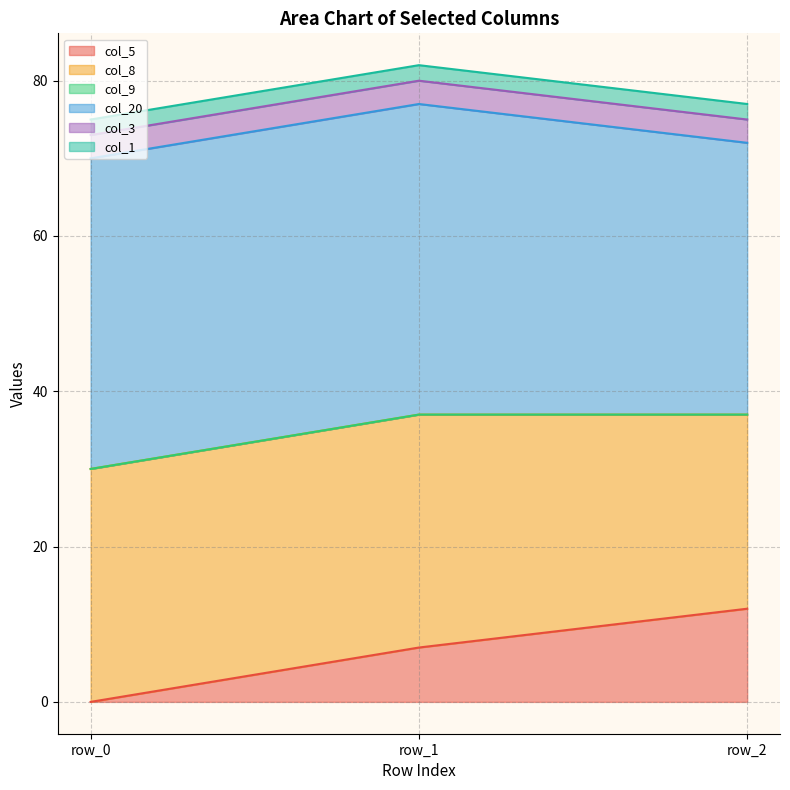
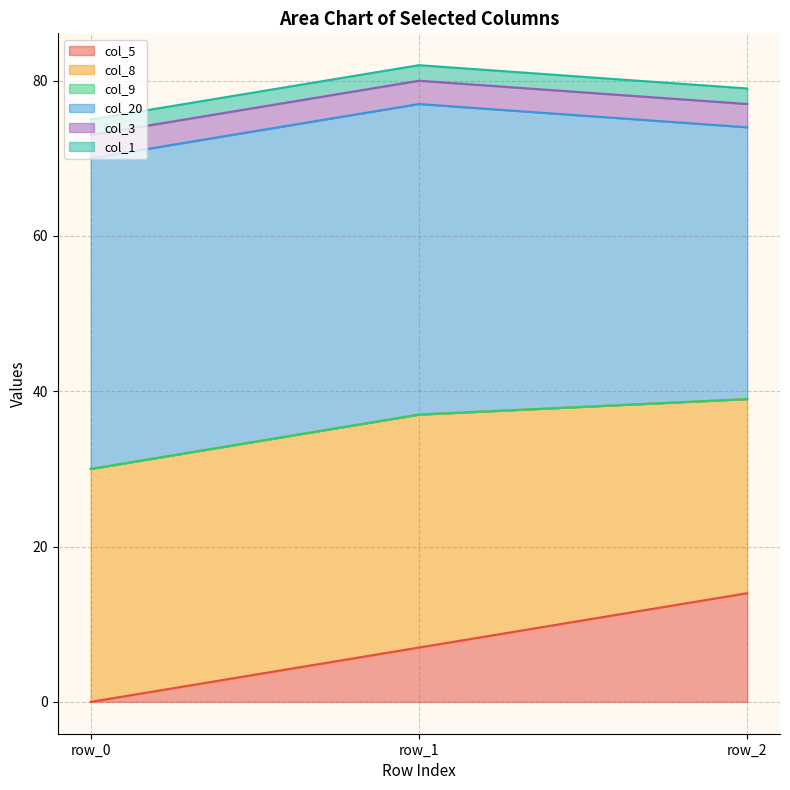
col_5, row_2: 12 -> 14
